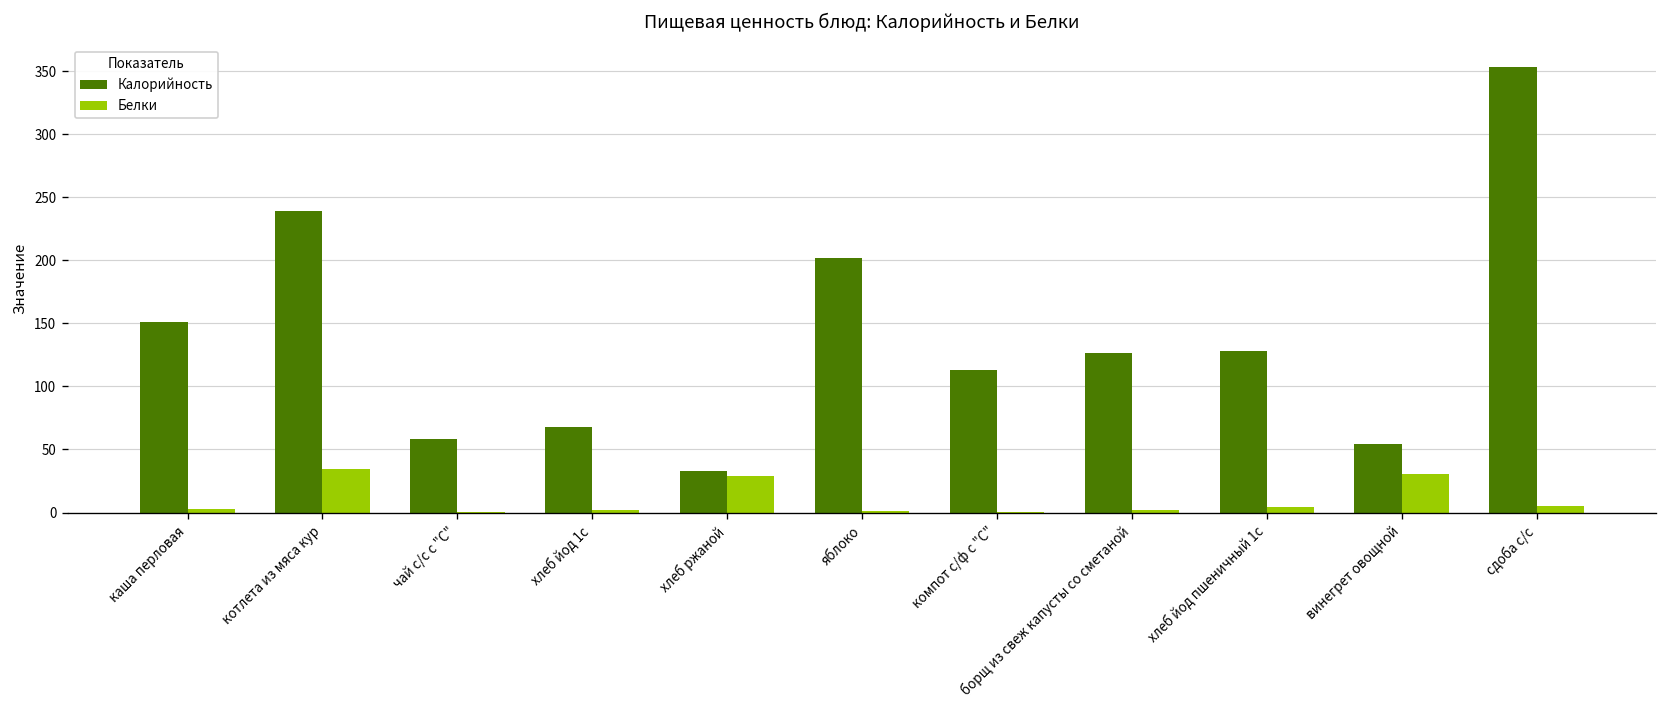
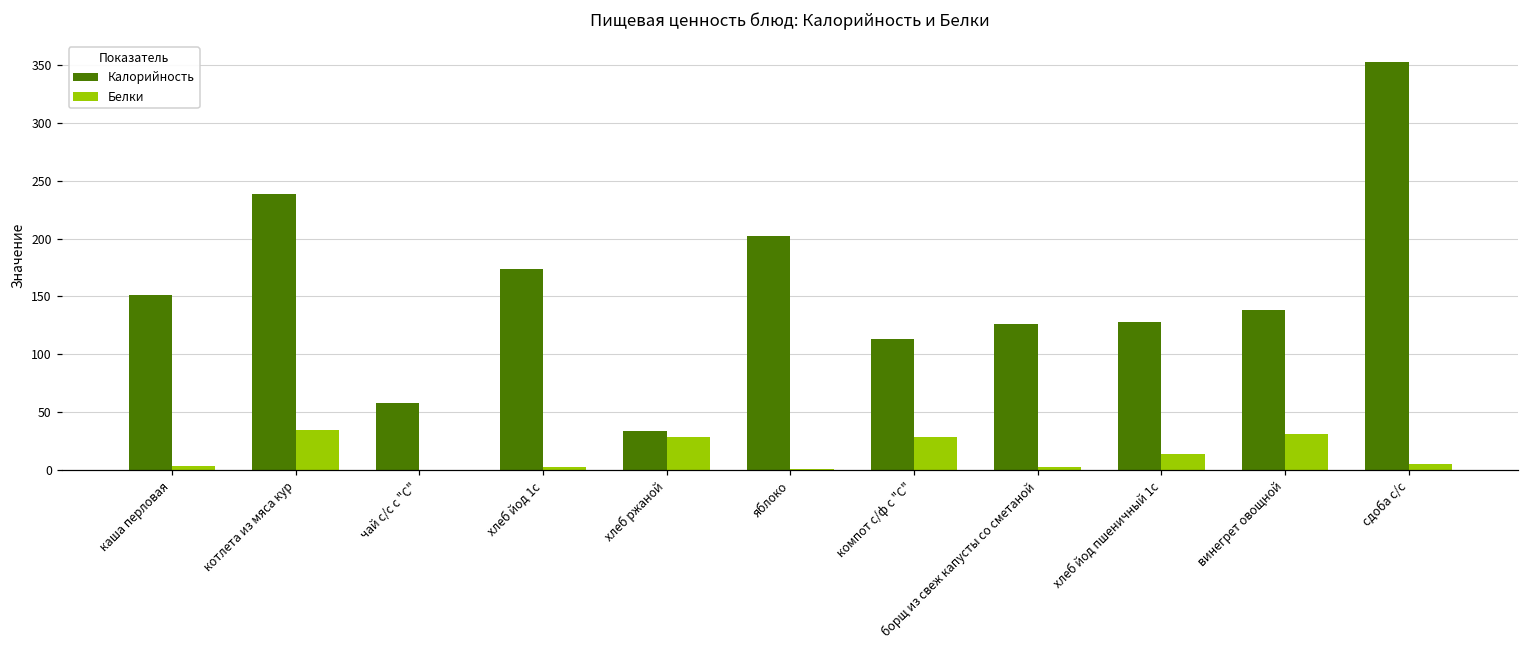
Калорийность, хлеб йод 1с: 68 -> 174
Белки, компот с/ф с "С": 1 -> 28
Белки, хлеб йод пшеничный 1с: 5 -> 14
Калорийность, винегрет овощной: 54 -> 138
